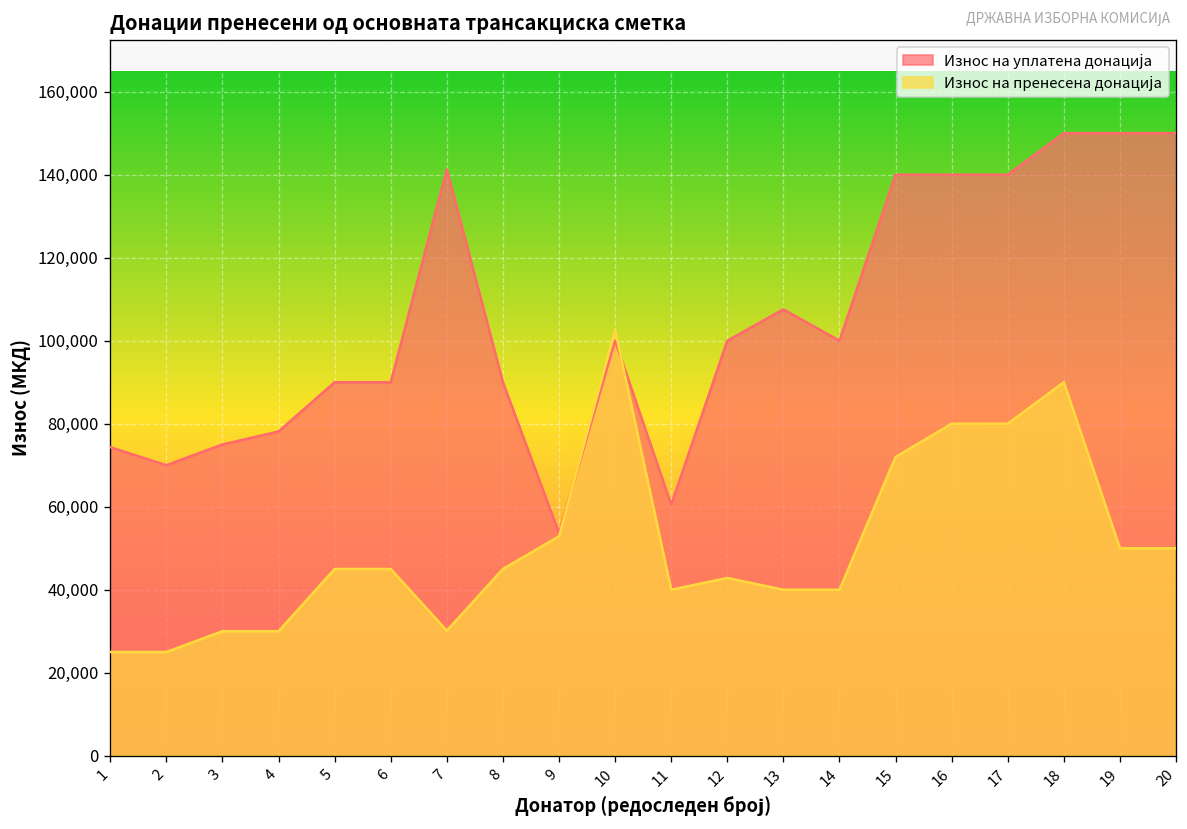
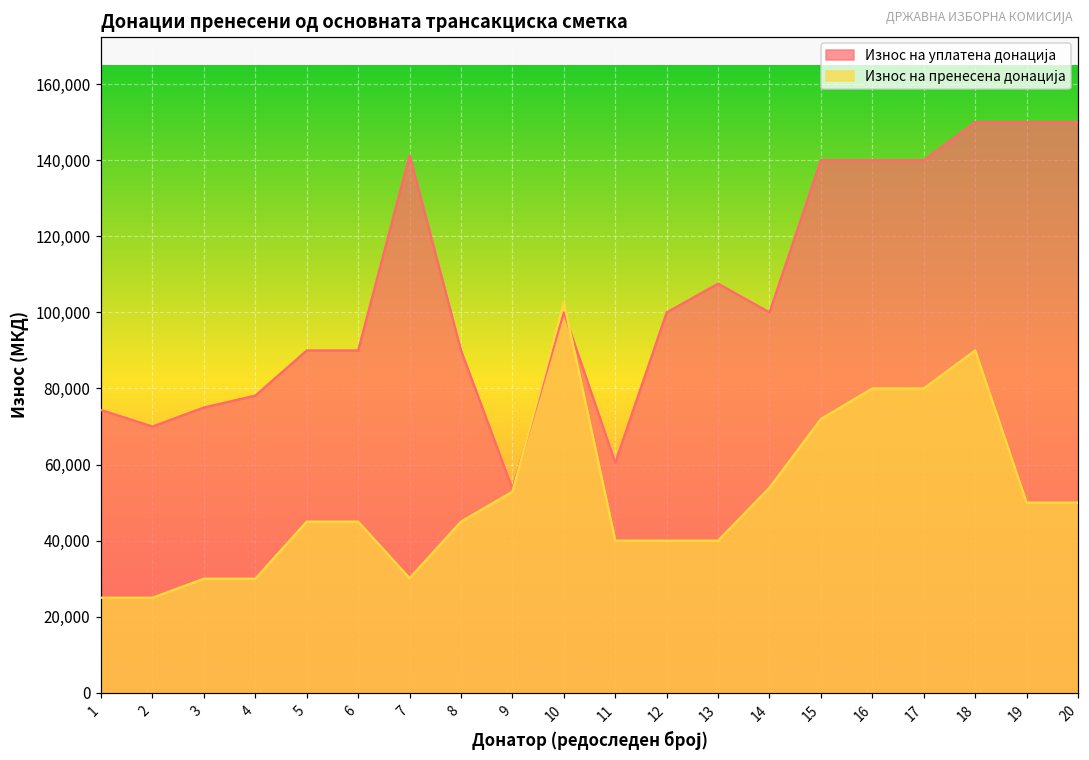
Износ на пренесена донација, 12: 43,000 -> 40,000
Износ на пренесена донација, 14: 40,000 -> 54,000
